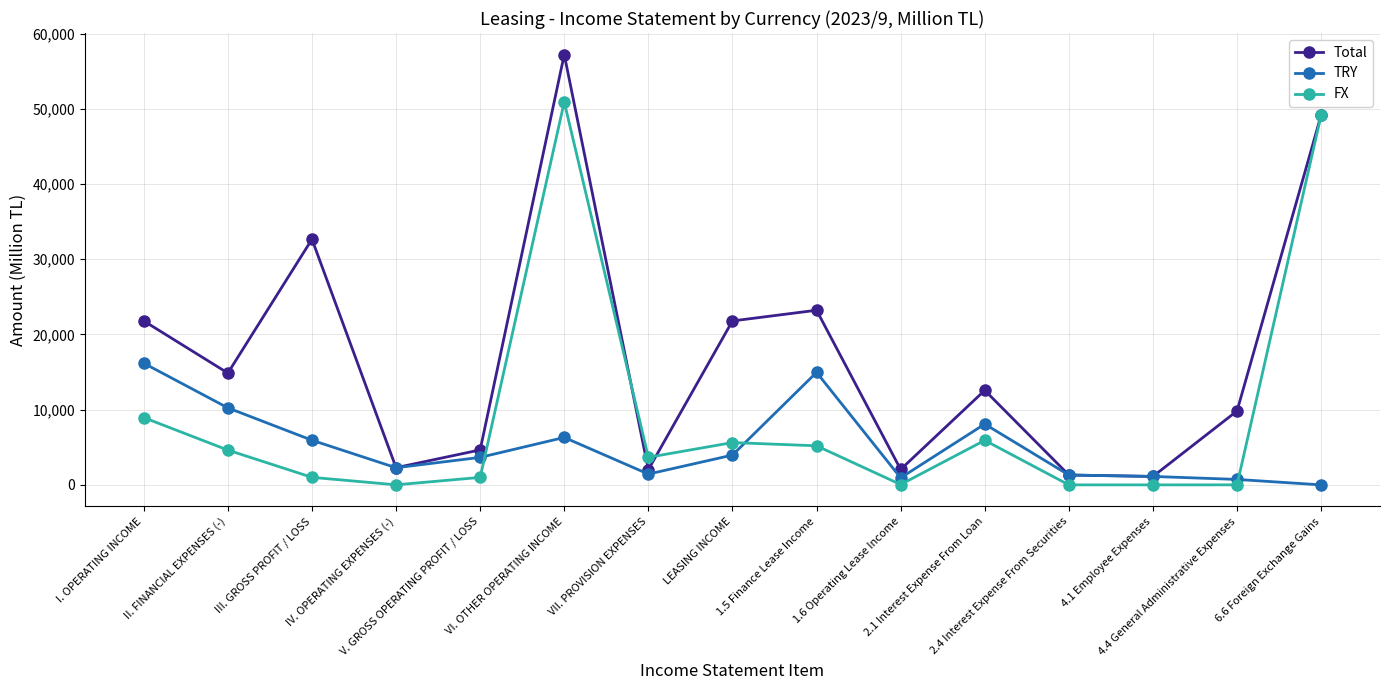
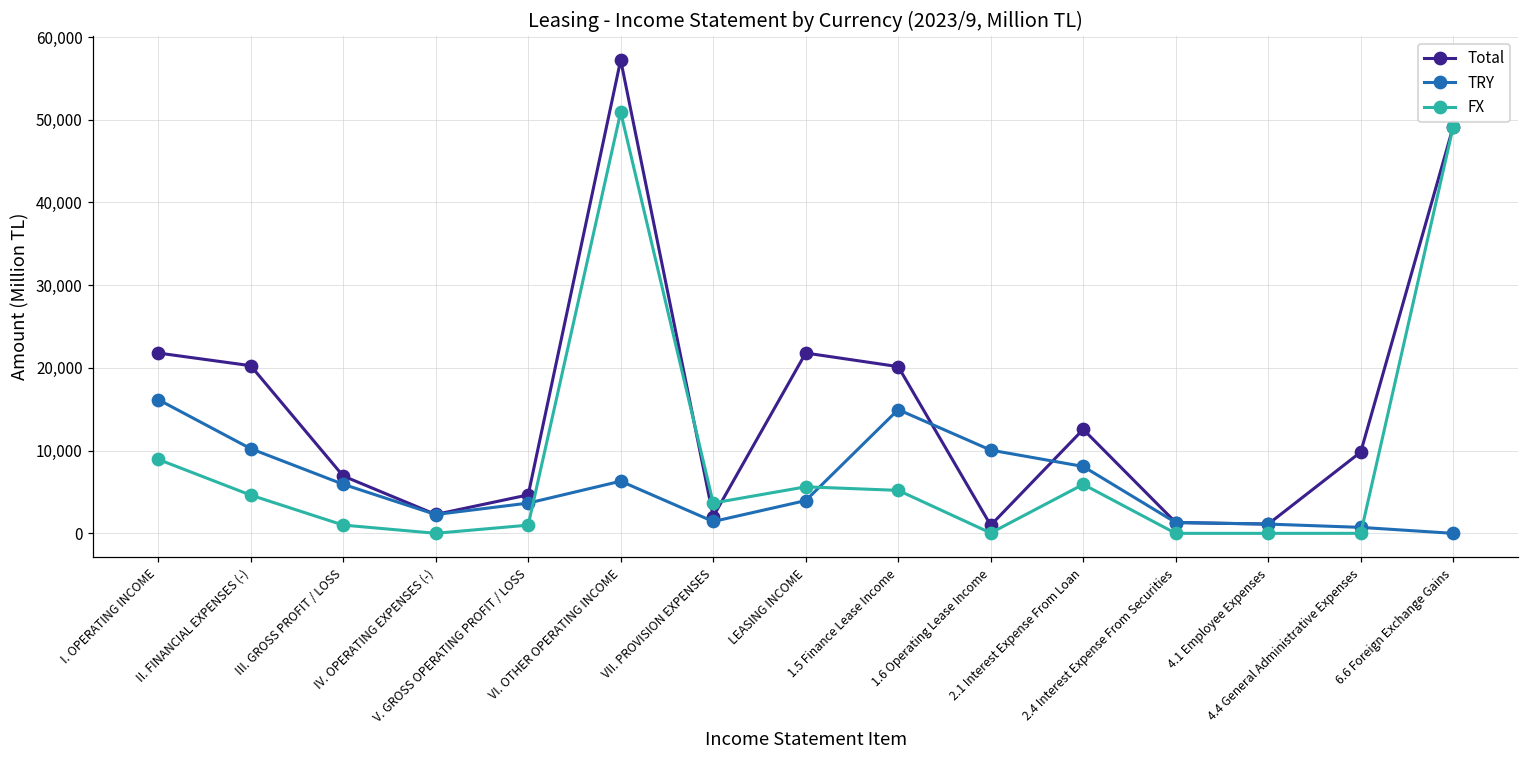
Total, II. FINANCIAL EXPENSES (-): 15,000 -> 20,000
Total, III. GROSS PROFIT / LOSS: 33,000 -> 7,000
Total, 1.5 Finance Lease Income: 23,000 -> 20,000
Total, 1.6 Operating Lease Income: 2,000 -> 1,000
TRY, 1.6 Operating Lease Income: 1,000 -> 10,000
